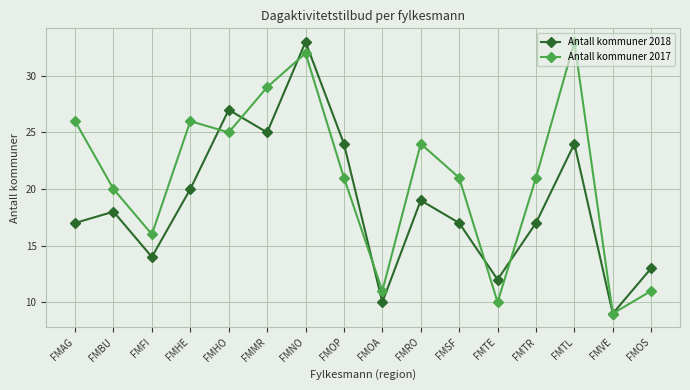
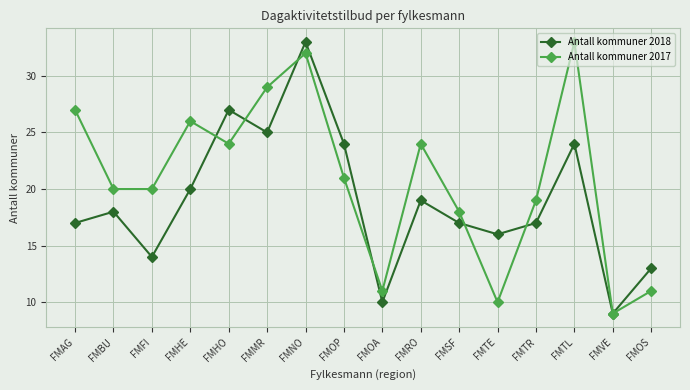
Antall kommuner 2017, FMAG: 26 -> 27
Antall kommuner 2017, FMFI: 16 -> 20
Antall kommuner 2017, FMHO: 25 -> 24
Antall kommuner 2017, FMSF: 21 -> 18
Antall kommuner 2018, FMTE: 12 -> 16
Antall kommuner 2017, FMTR: 21 -> 19
